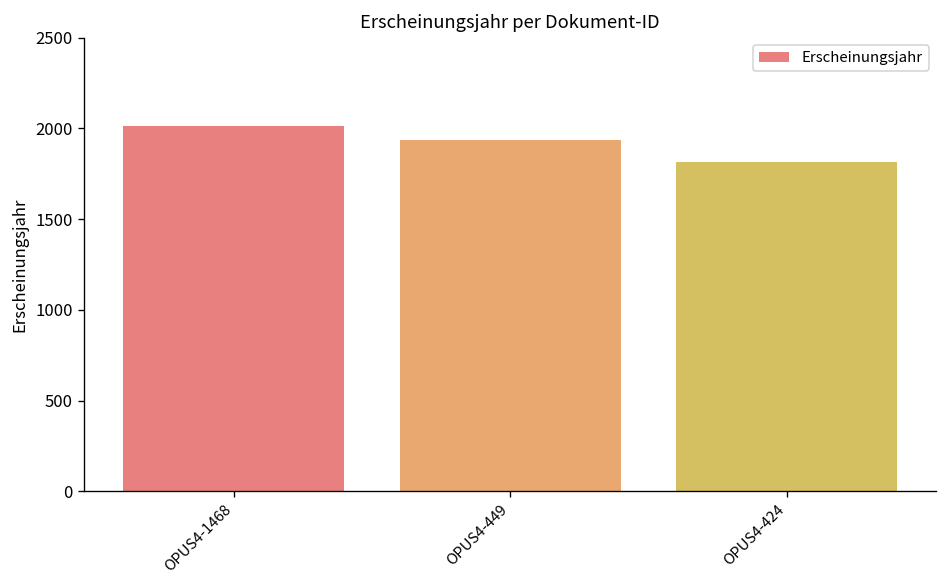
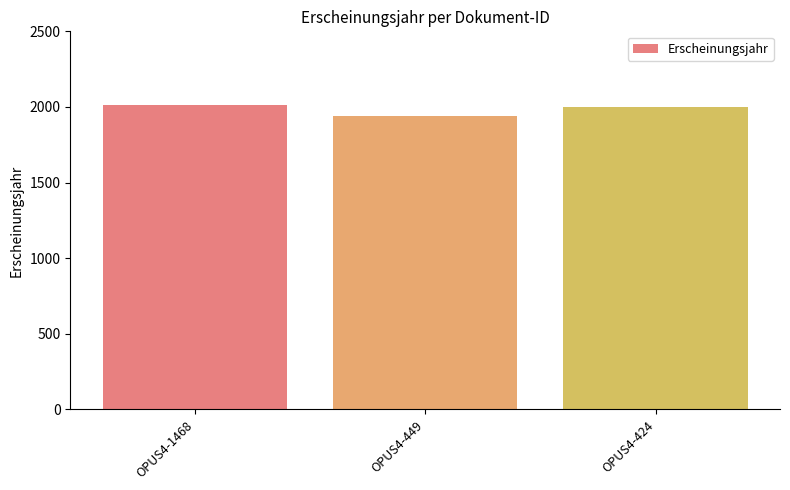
OPUS4-424: 1820 -> 2000
